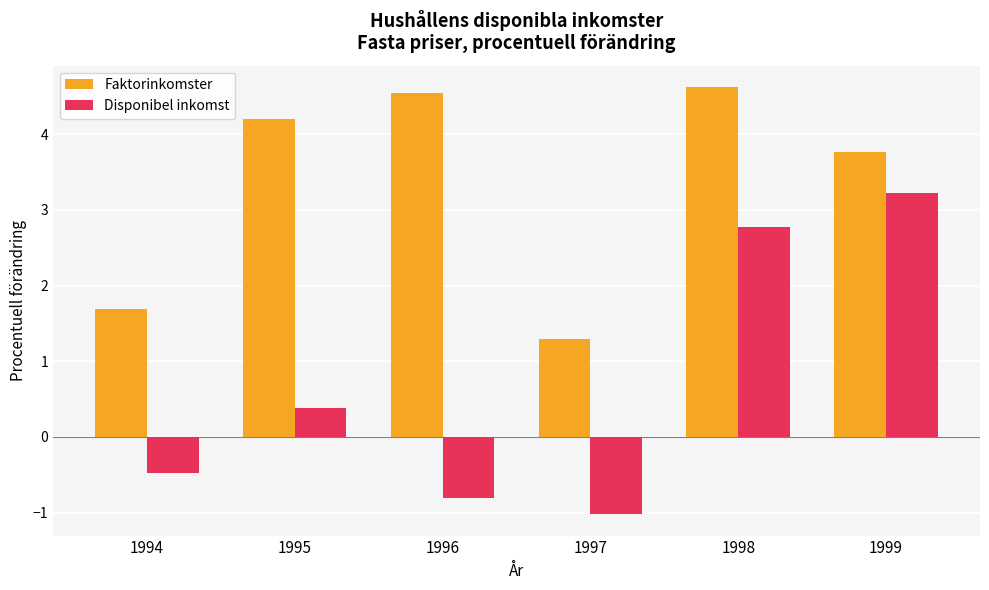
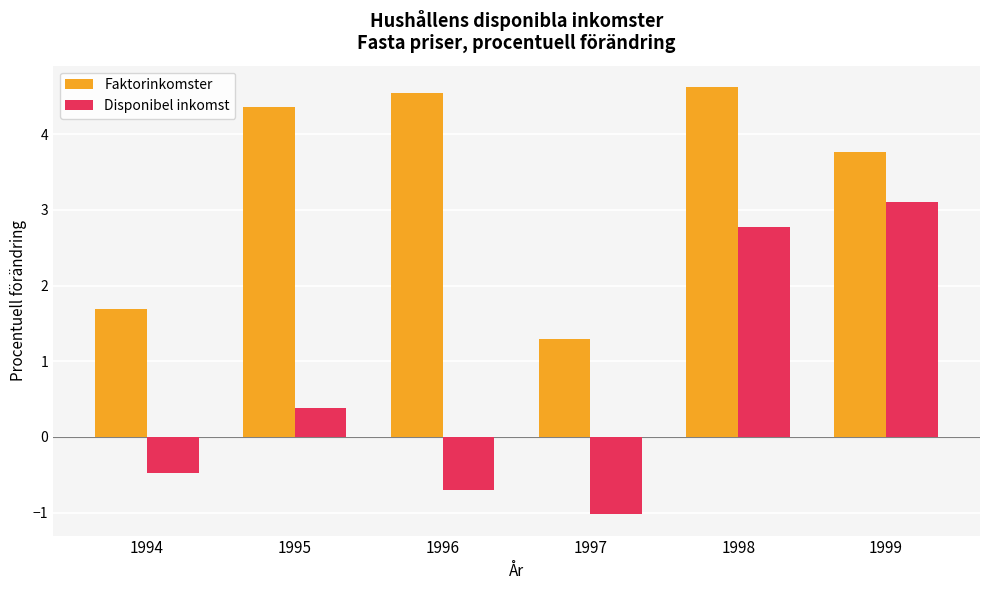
Faktorinkomster, 1995: 4.2 -> 4.4
Disponibel inkomst, 1996: -0.8 -> -0.7
Disponibel inkomst, 1999: 3.2 -> 3.1
